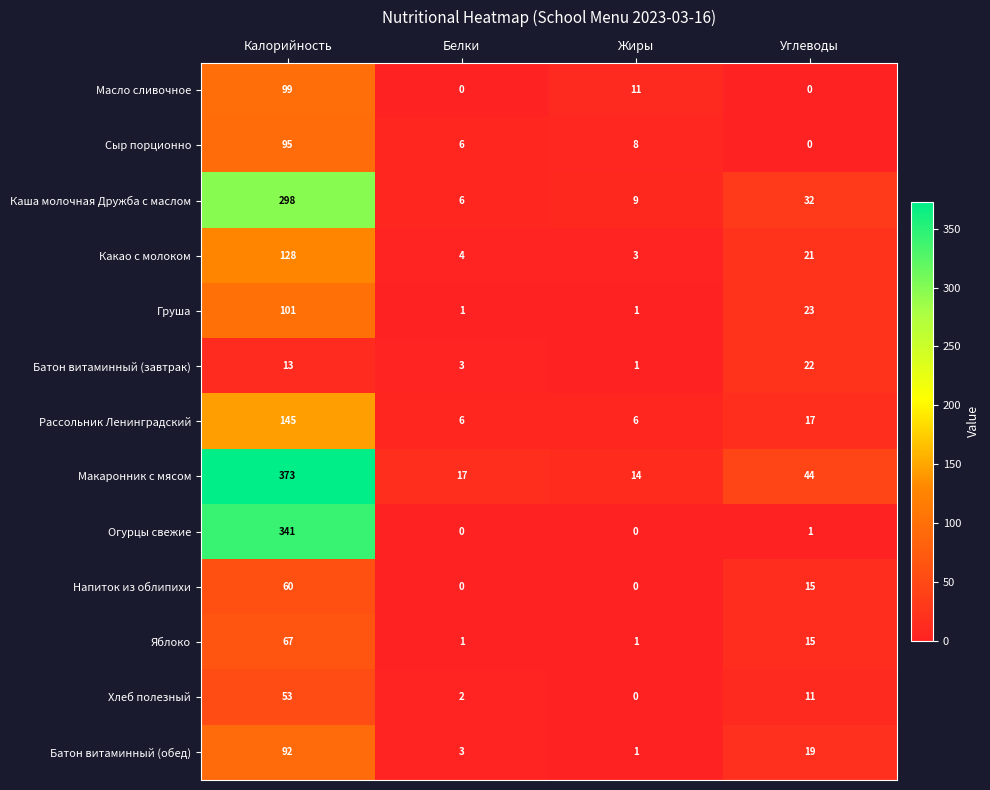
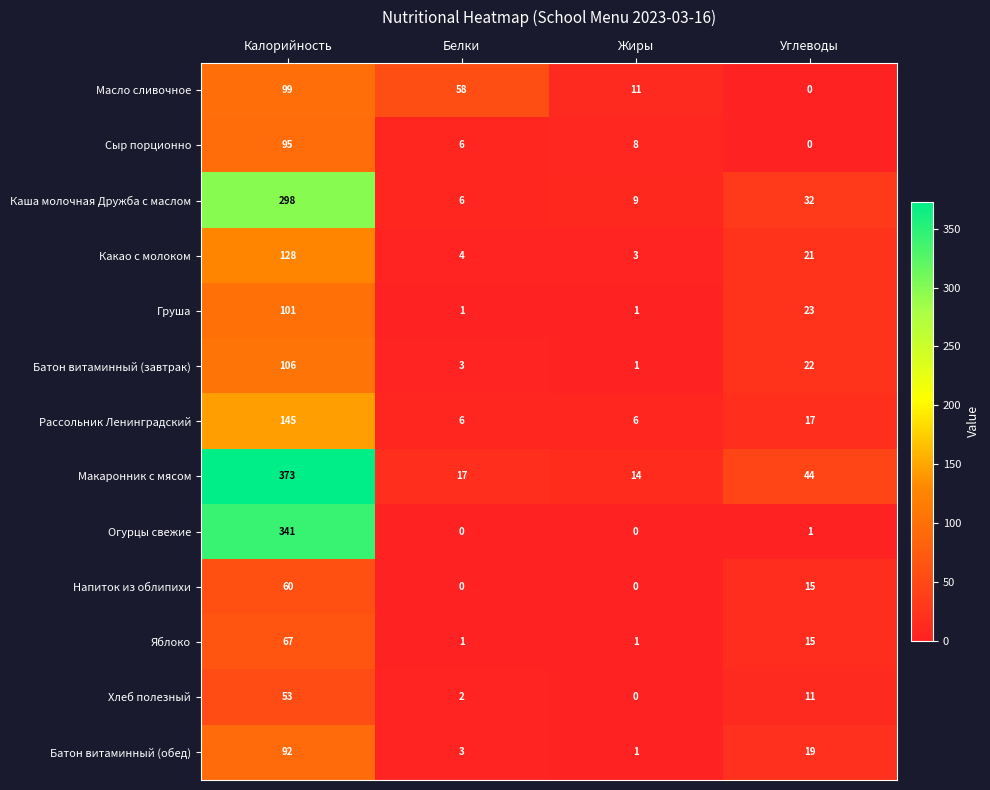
Масло сливочное, Белки: 0 -> 58
Батон витаминный (завтрак), Калорийность: 13 -> 106
